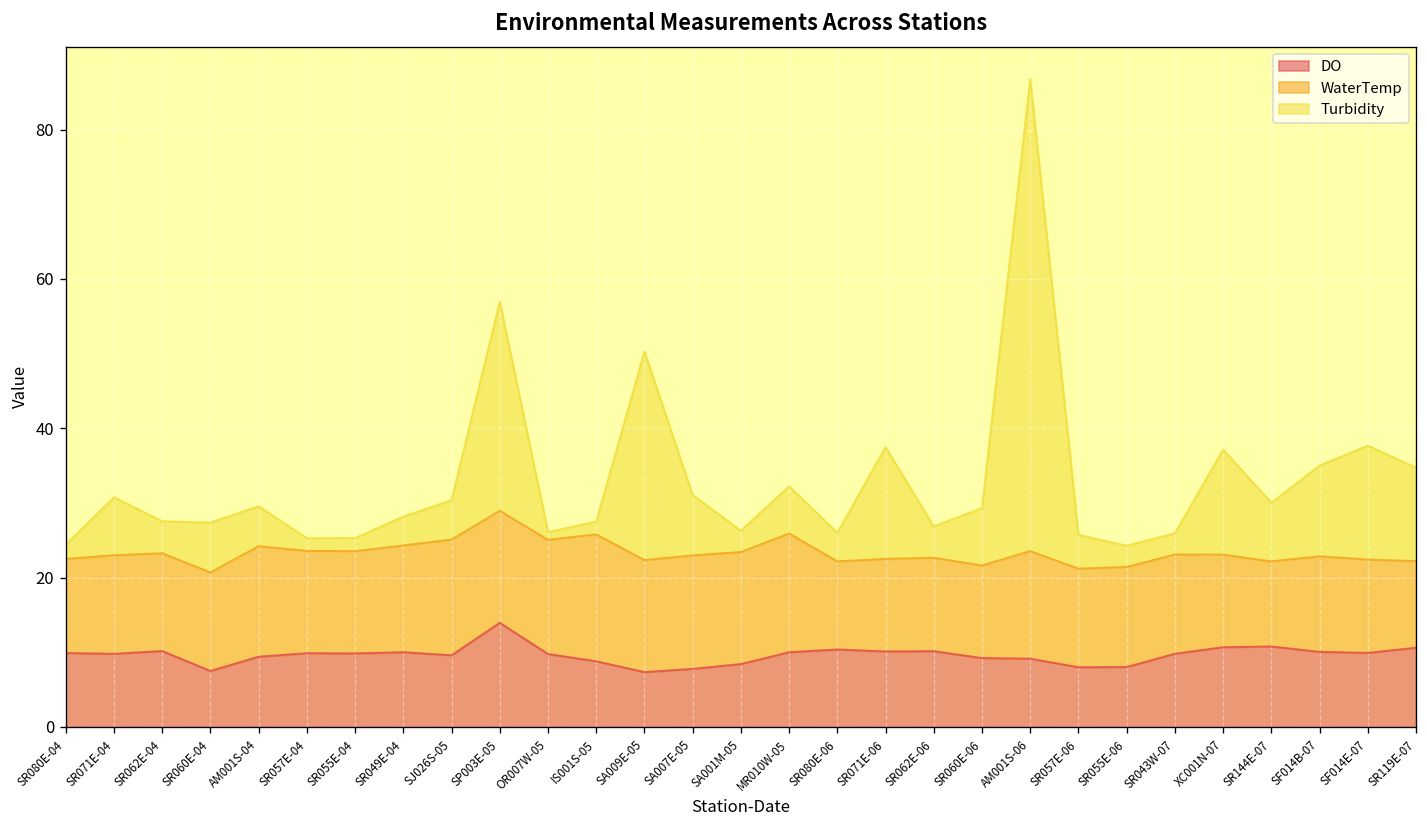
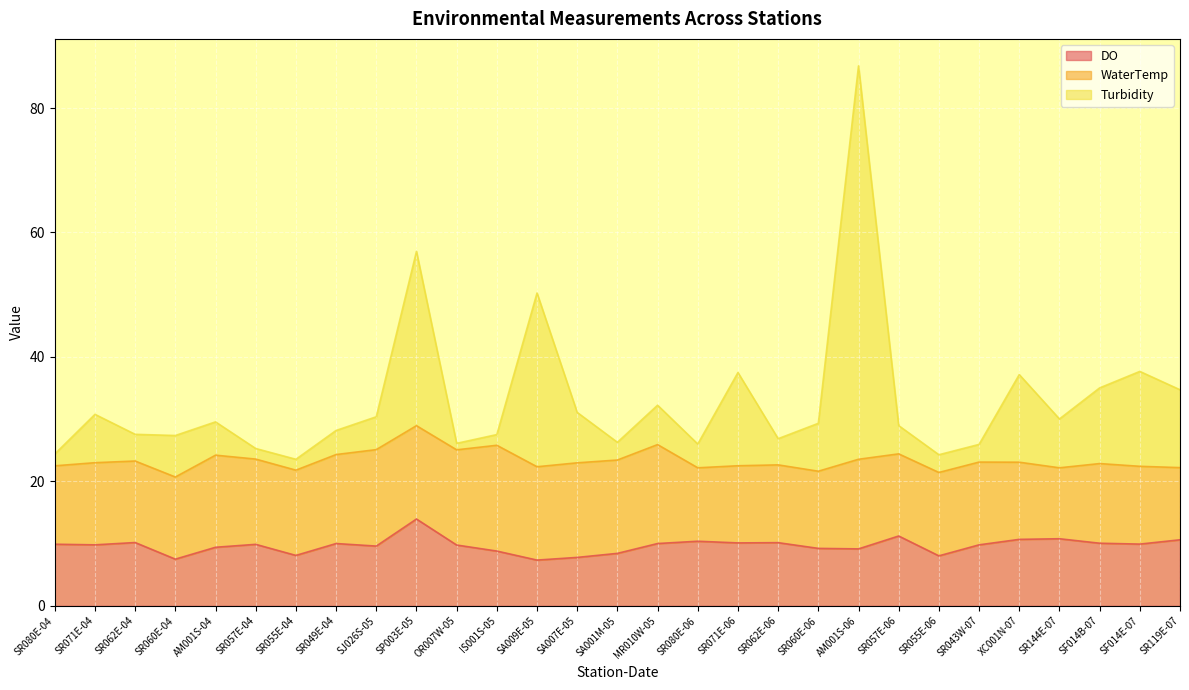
DO, SR055E-04: 10 -> 8
DO, SR057E-06: 8 -> 11
